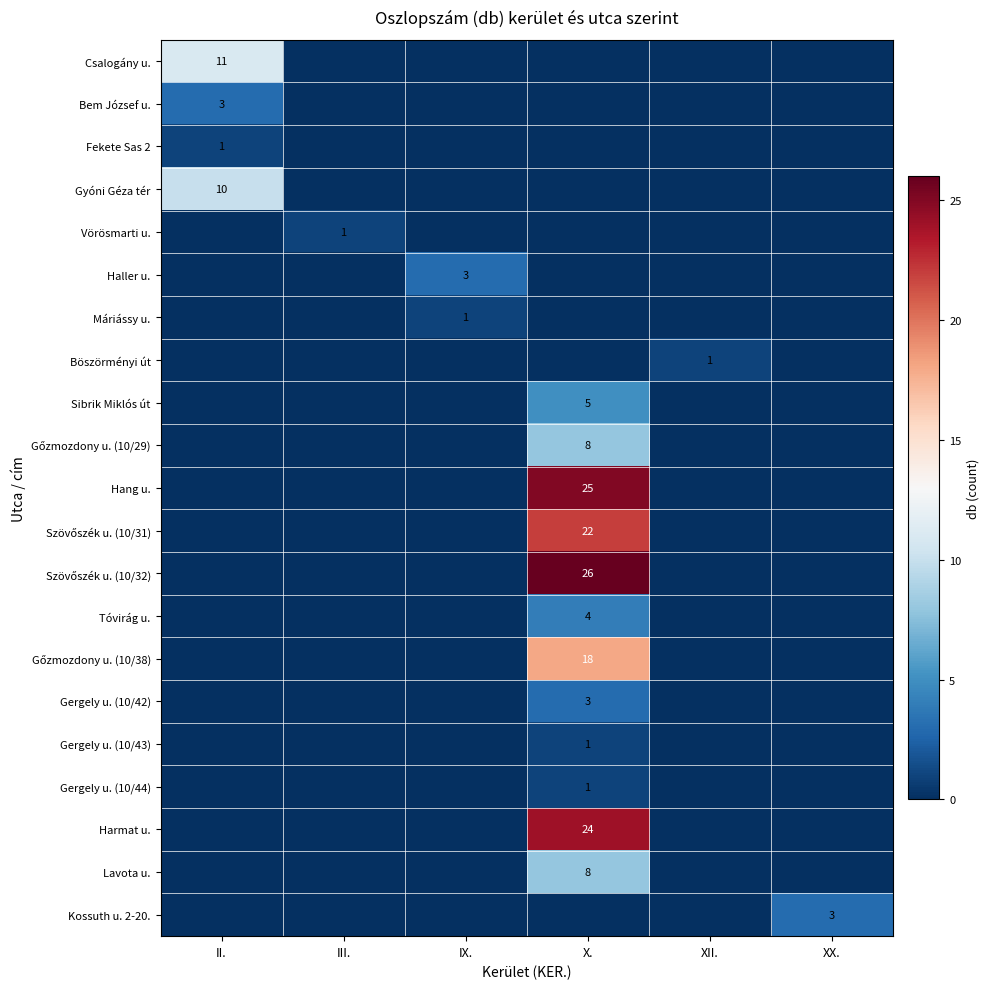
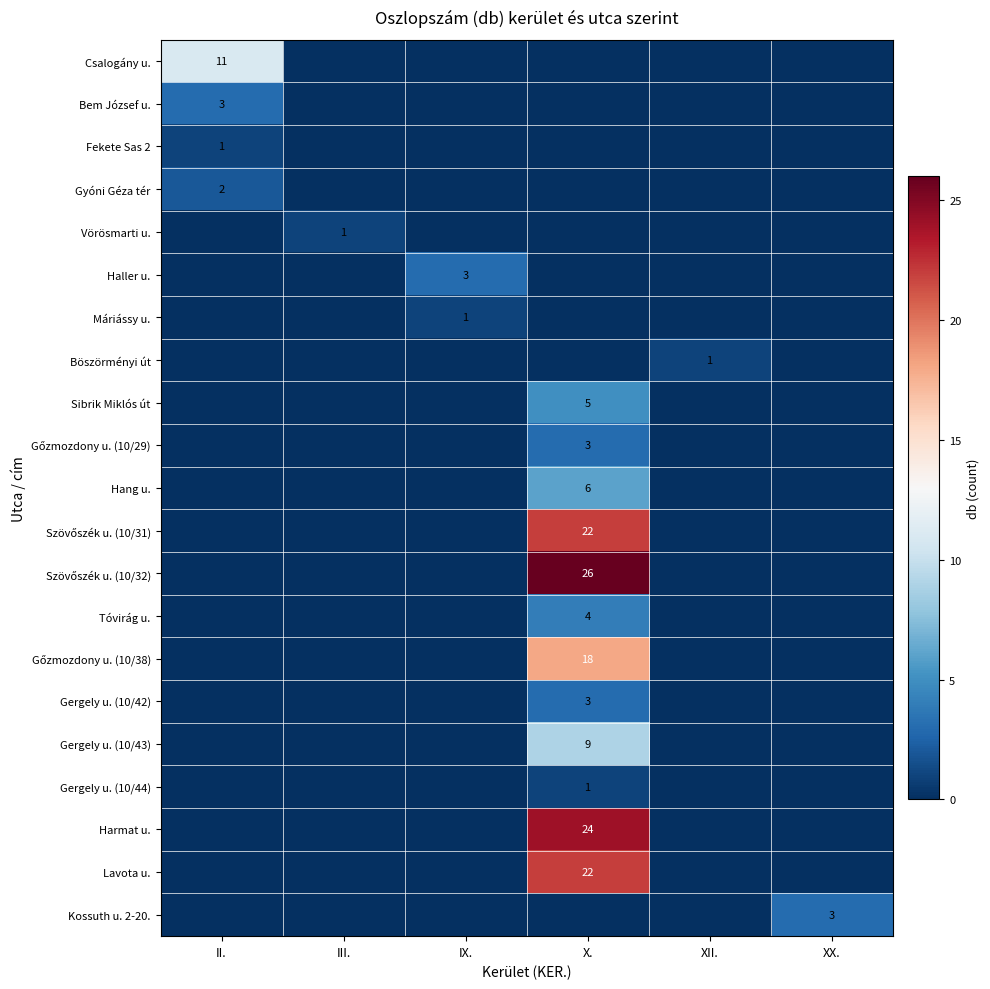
Gyóni Géza tér, II.: 10 -> 2
Gőzmozdony u. (10/29), X.: 8 -> 3
Hang u., X.: 25 -> 6
Gergely u. (10/43), X.: 1 -> 9
Lavota u., X.: 8 -> 22
